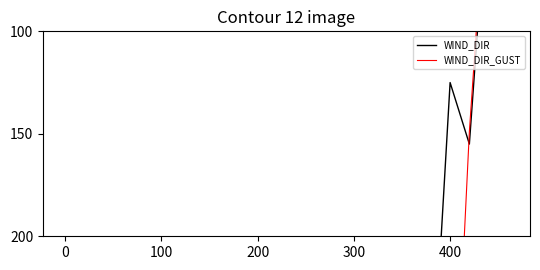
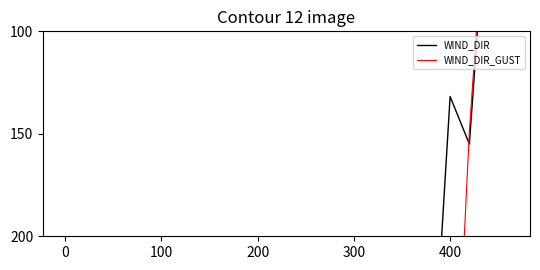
WIND_DIR, 400: 125 -> 132
